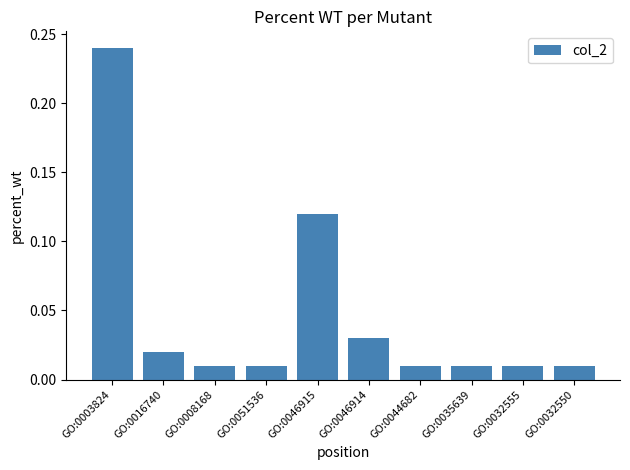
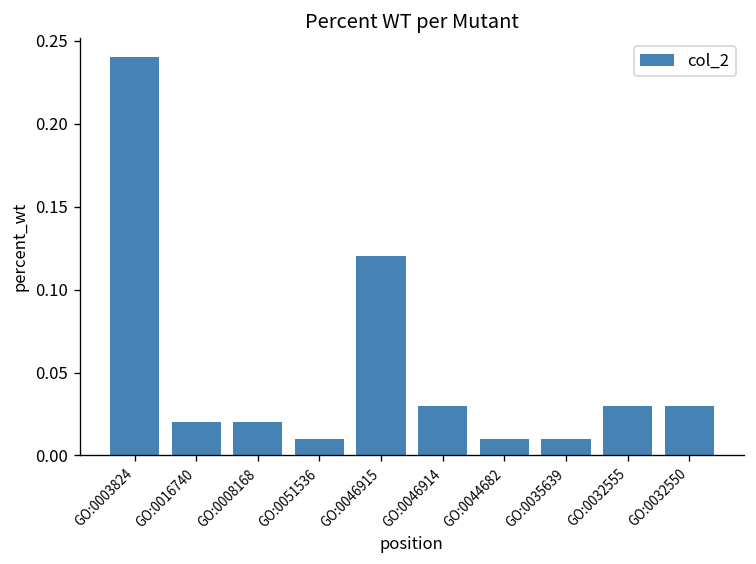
GO:0008168: 0.01 -> 0.02
GO:0032555: 0.01 -> 0.03
GO:0032550: 0.01 -> 0.03
